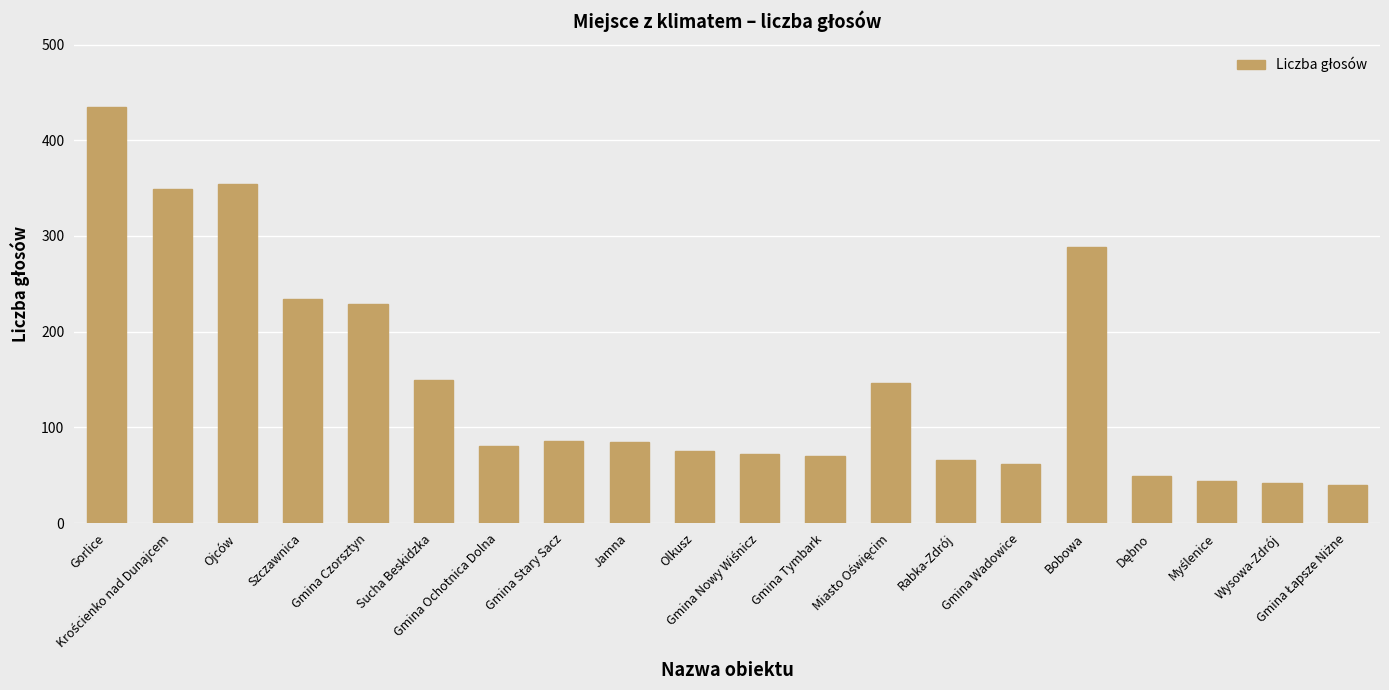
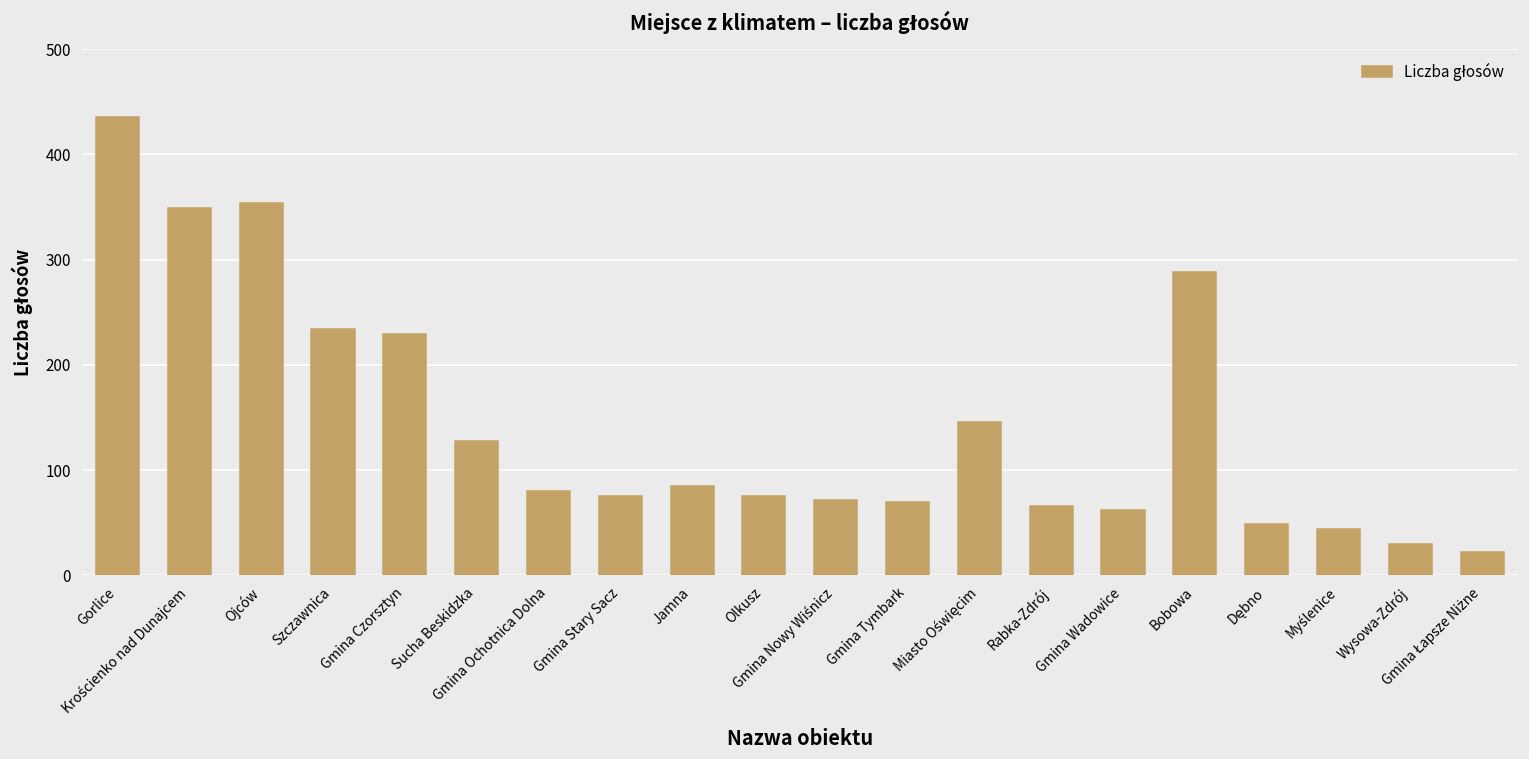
Sucha Beskidzka: 150 -> 130
Gmina Stary Sacz: 90 -> 80
Wysowa-Zdrój: 40 -> 30
Gmina Łapsze Niżne: 40 -> 20
